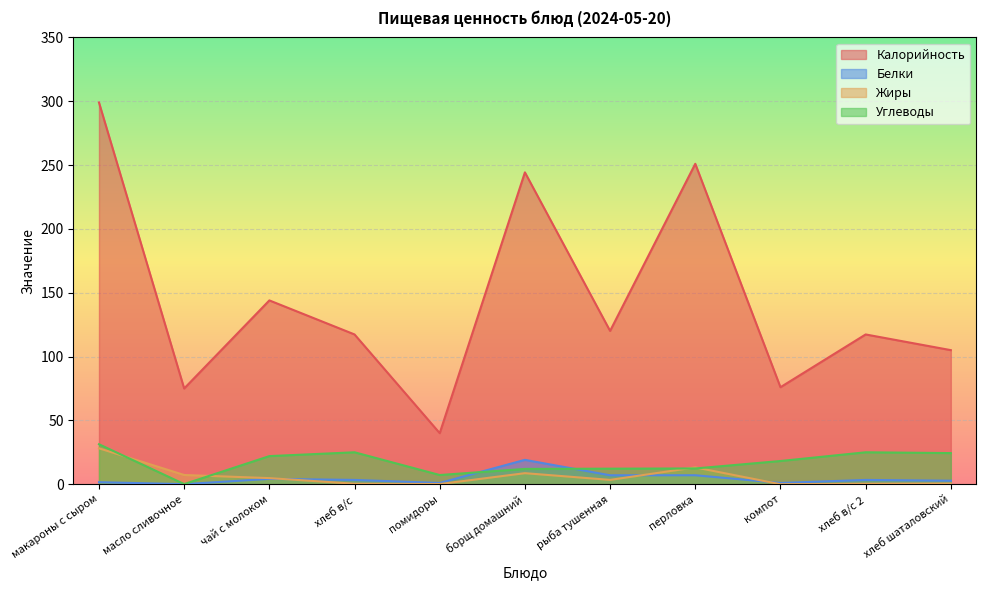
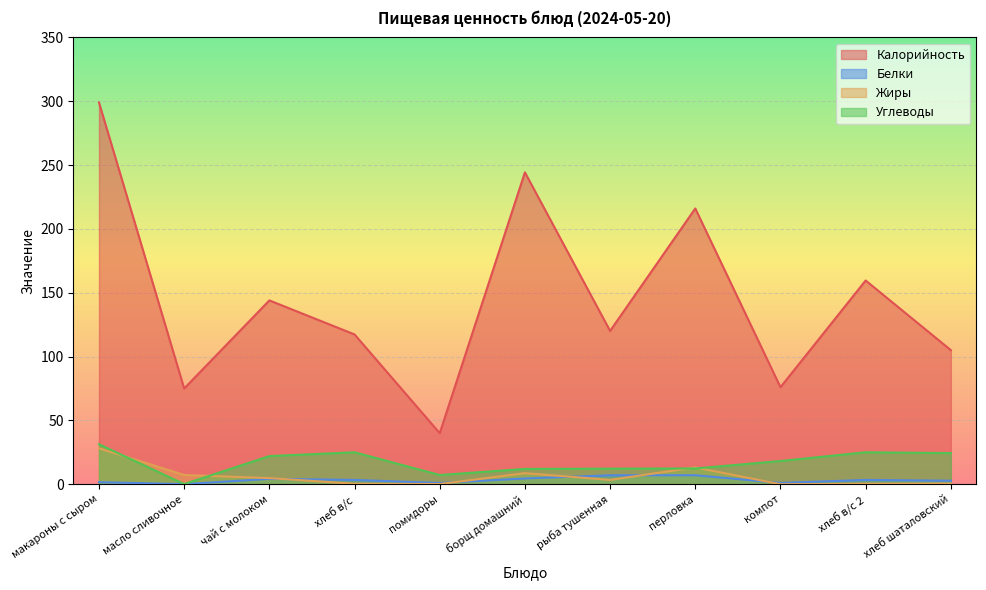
Белки, борщ домашний: 19 -> 5
Калорийность, перловка: 251 -> 216
Калорийность, хлеб в/с 2: 117 -> 160
